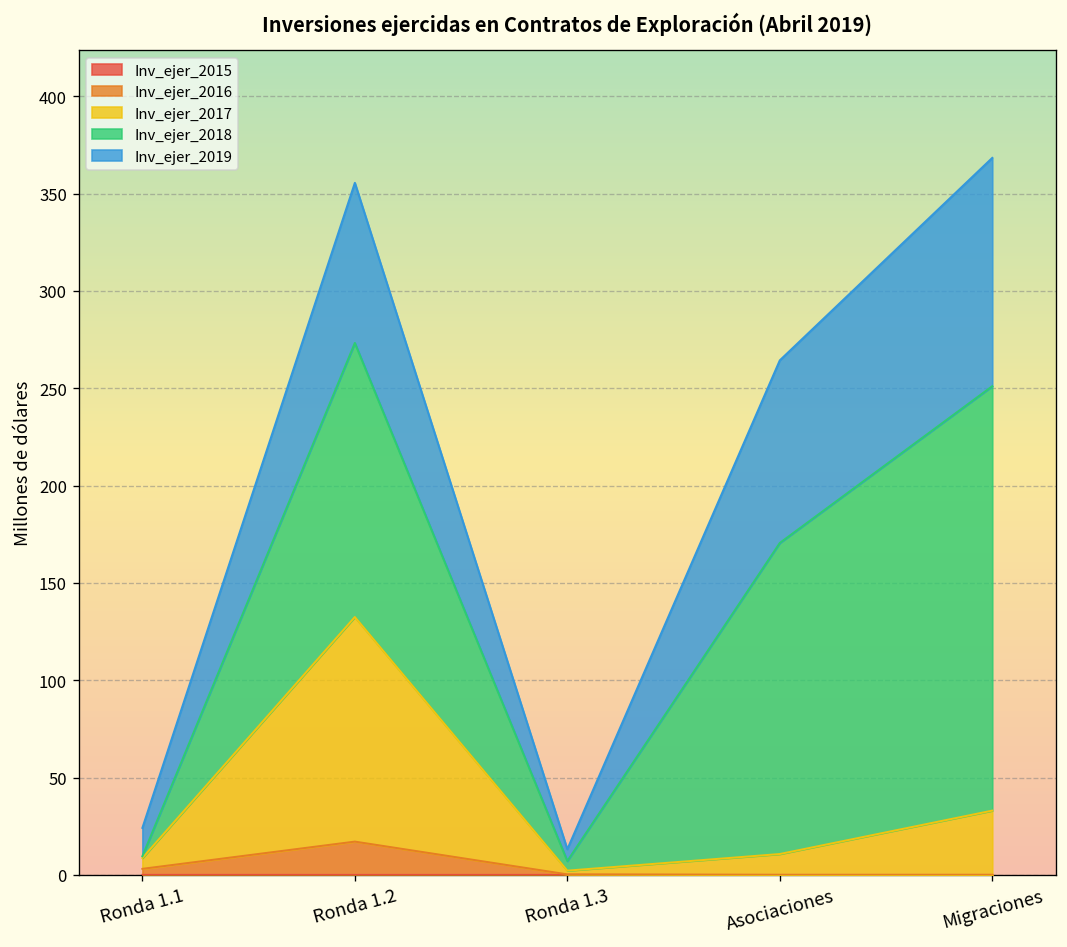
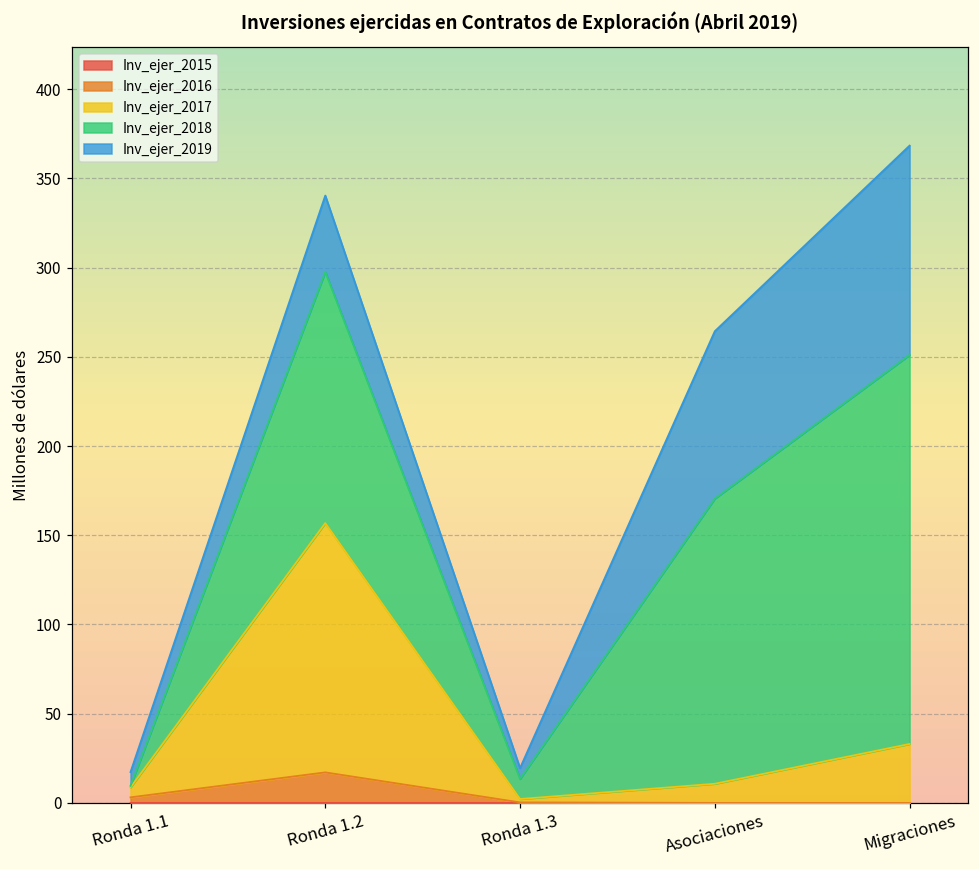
Inv_ejer_2019, Ronda 1.1: 15 -> 8
Inv_ejer_2017, Ronda 1.2: 115 -> 140
Inv_ejer_2019, Ronda 1.2: 82 -> 43
Inv_ejer_2018, Ronda 1.3: 5 -> 11
